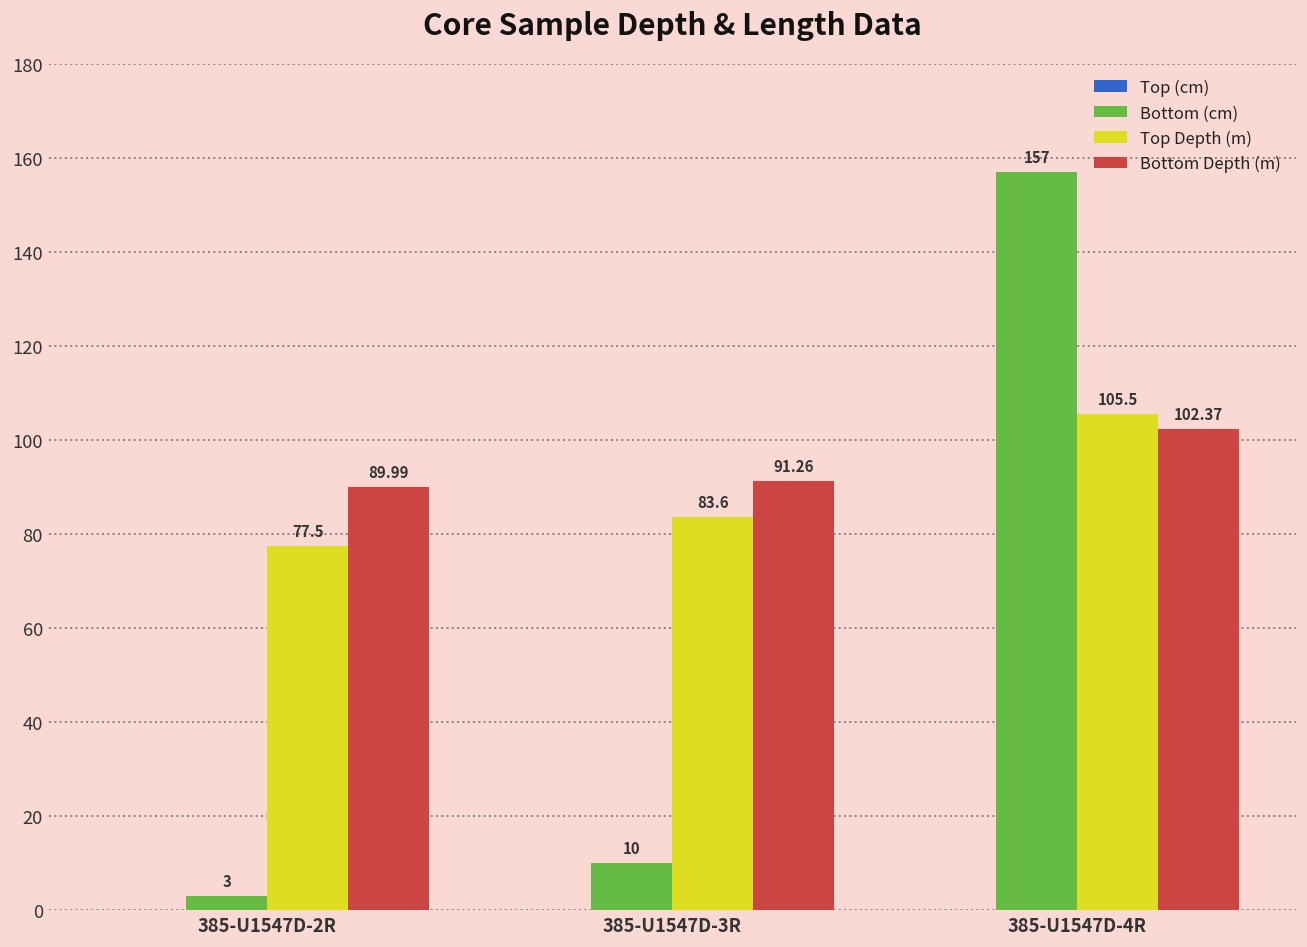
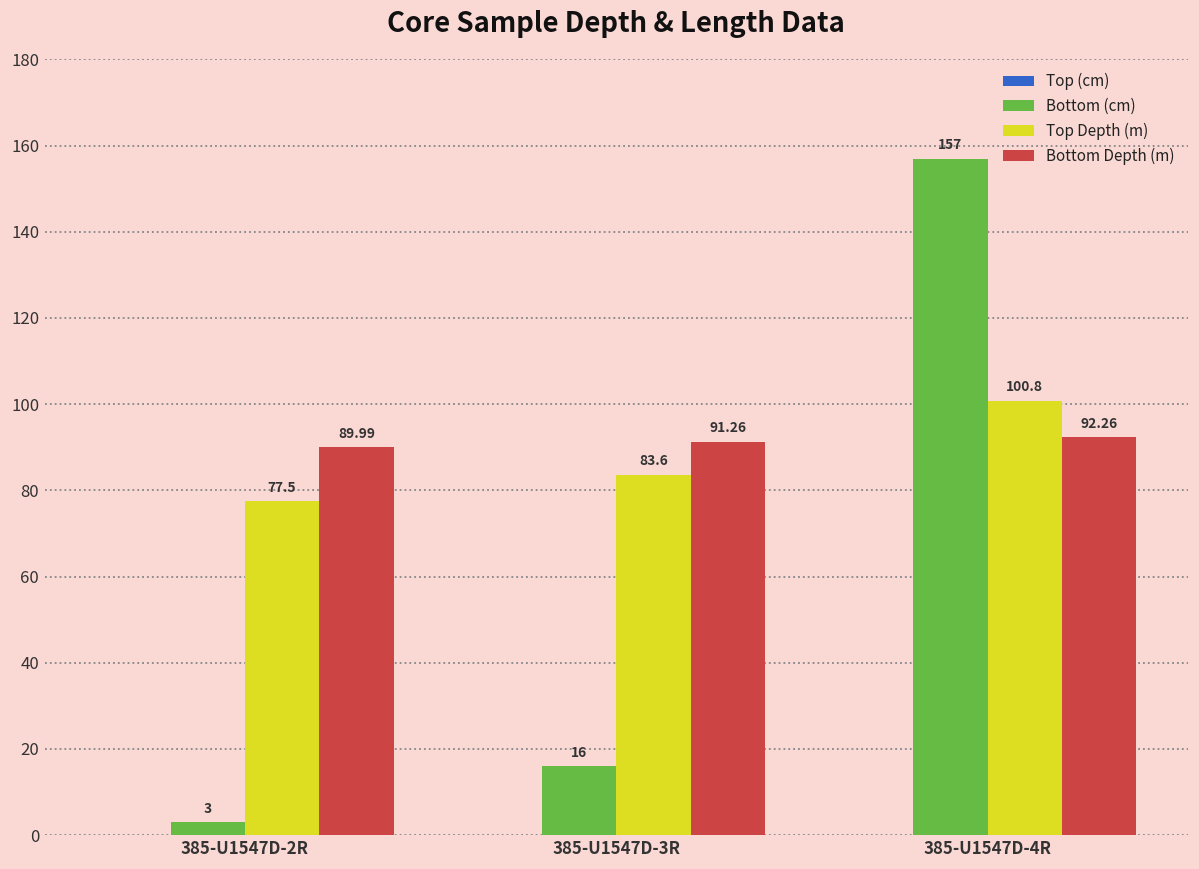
Bottom (cm), 385-U1547D-3R: 10 -> 16
Top Depth (m), 385-U1547D-4R: 105.5 -> 100.8
Bottom Depth (m), 385-U1547D-4R: 102.37 -> 92.26
